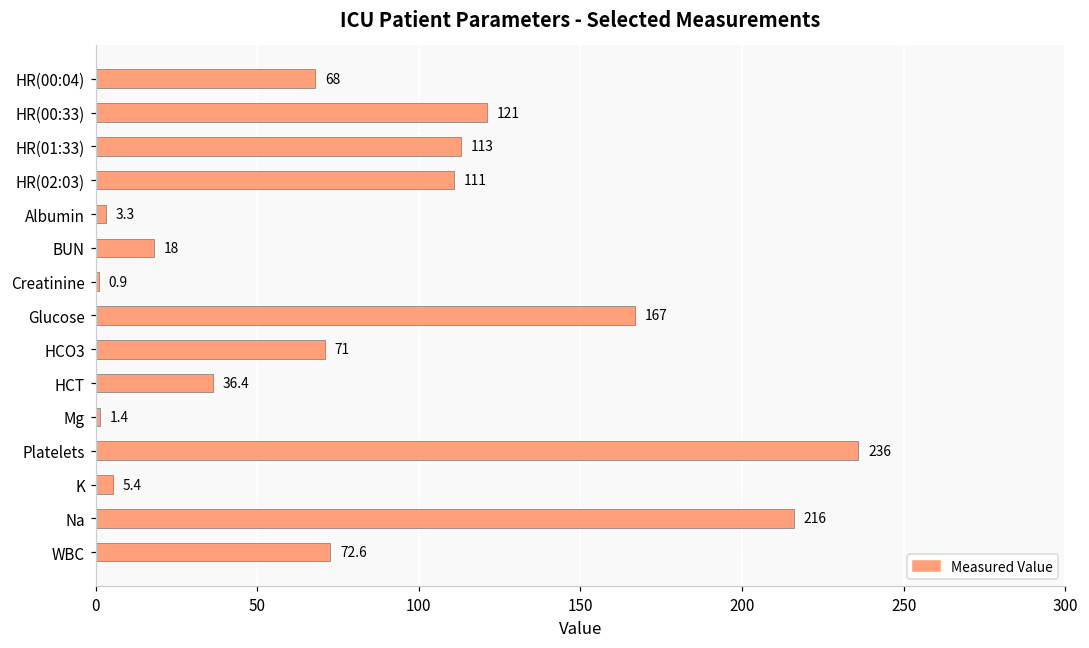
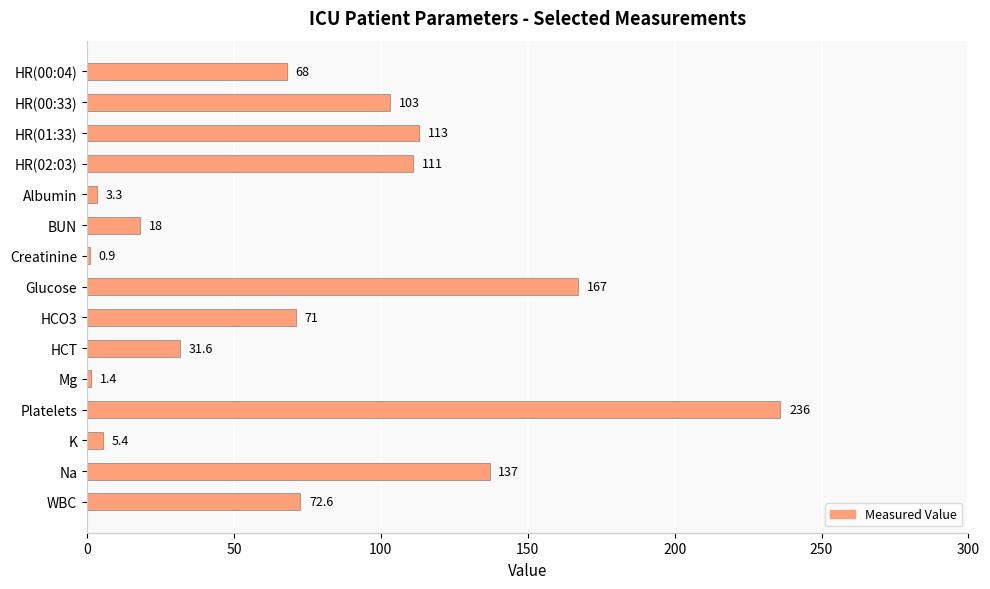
HR(00:33): 121 -> 103
HCT: 36.4 -> 31.6
Na: 216 -> 137
